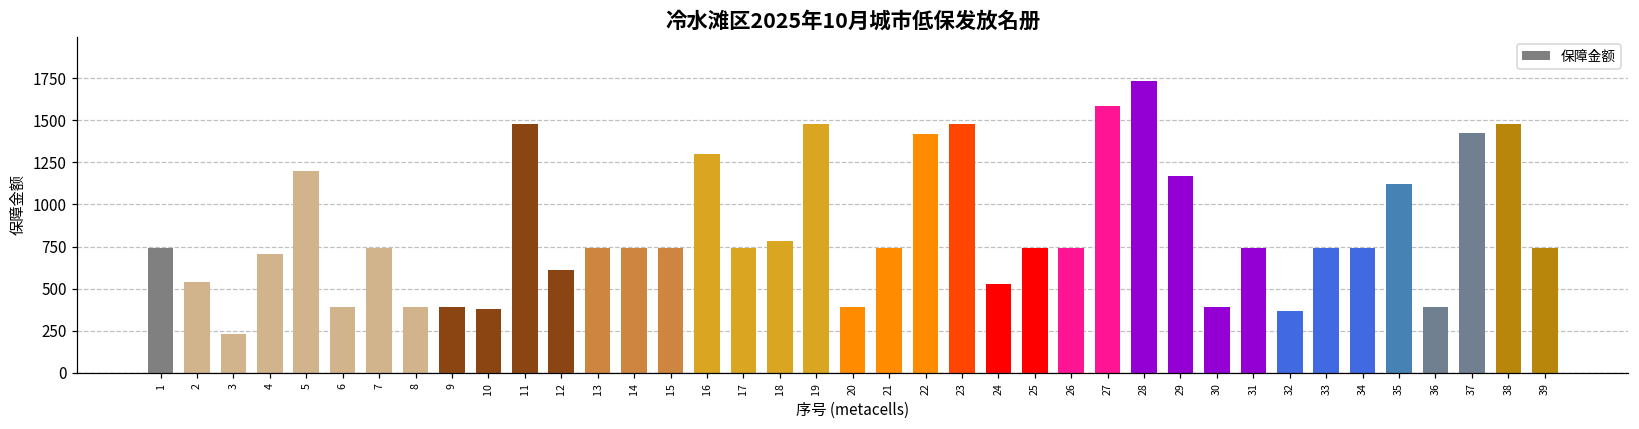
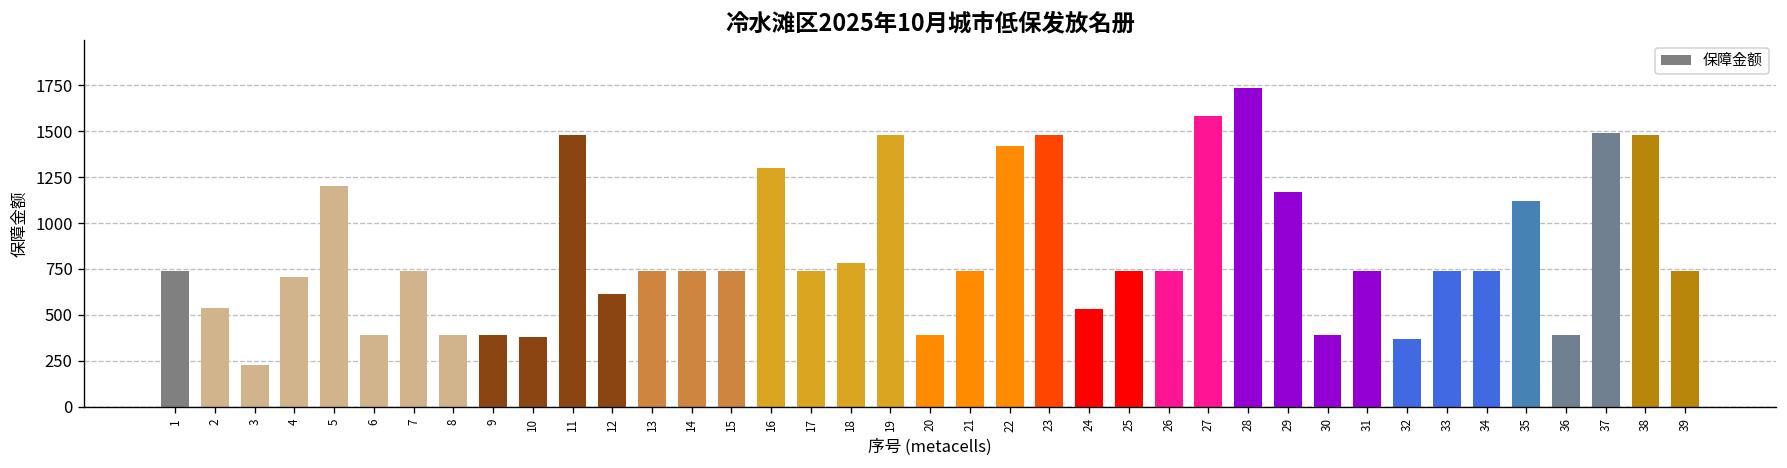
37: 1430 -> 1490
